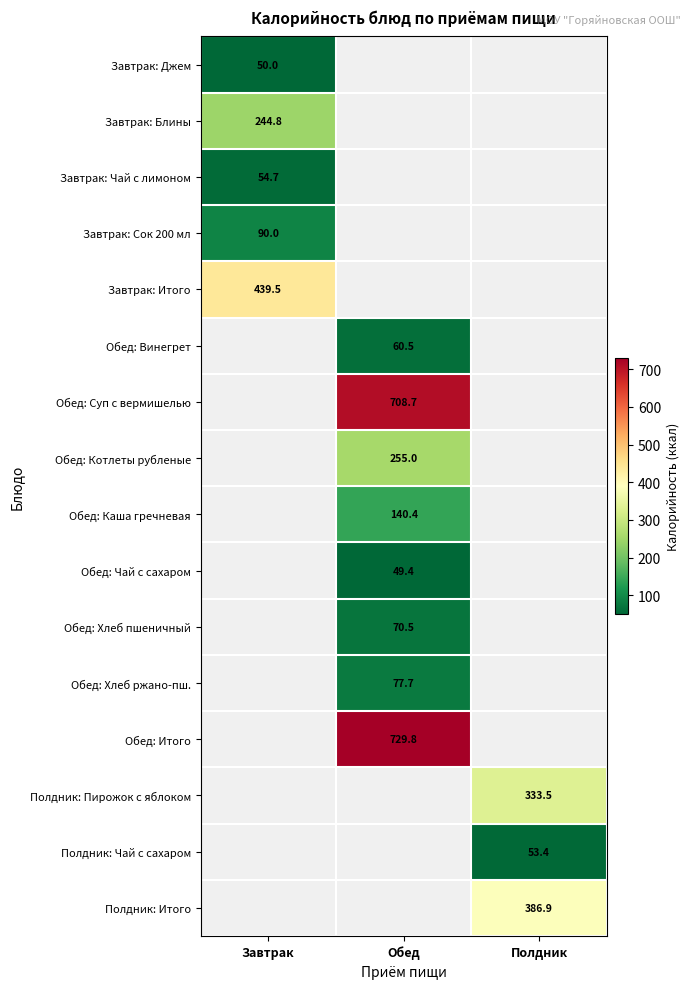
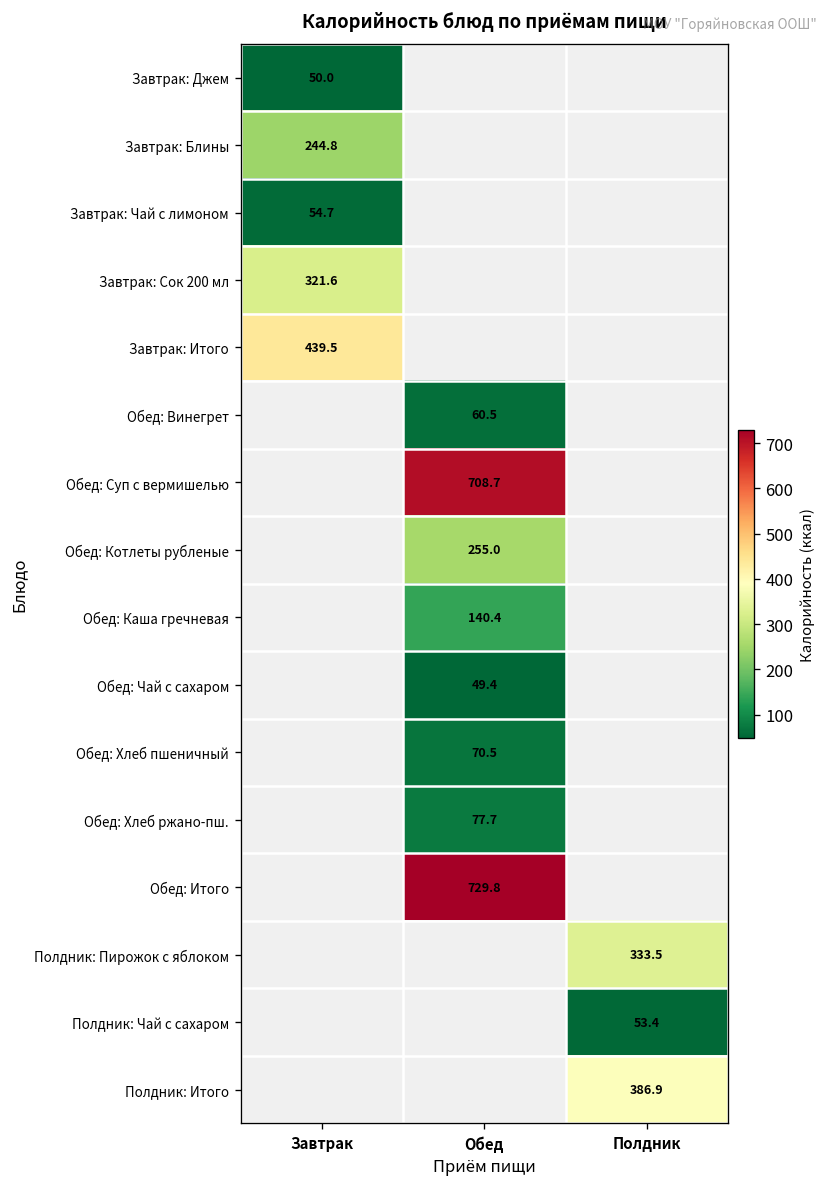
Завтрак: Сок 200 мл, Завтрак: 90.0 -> 321.6
